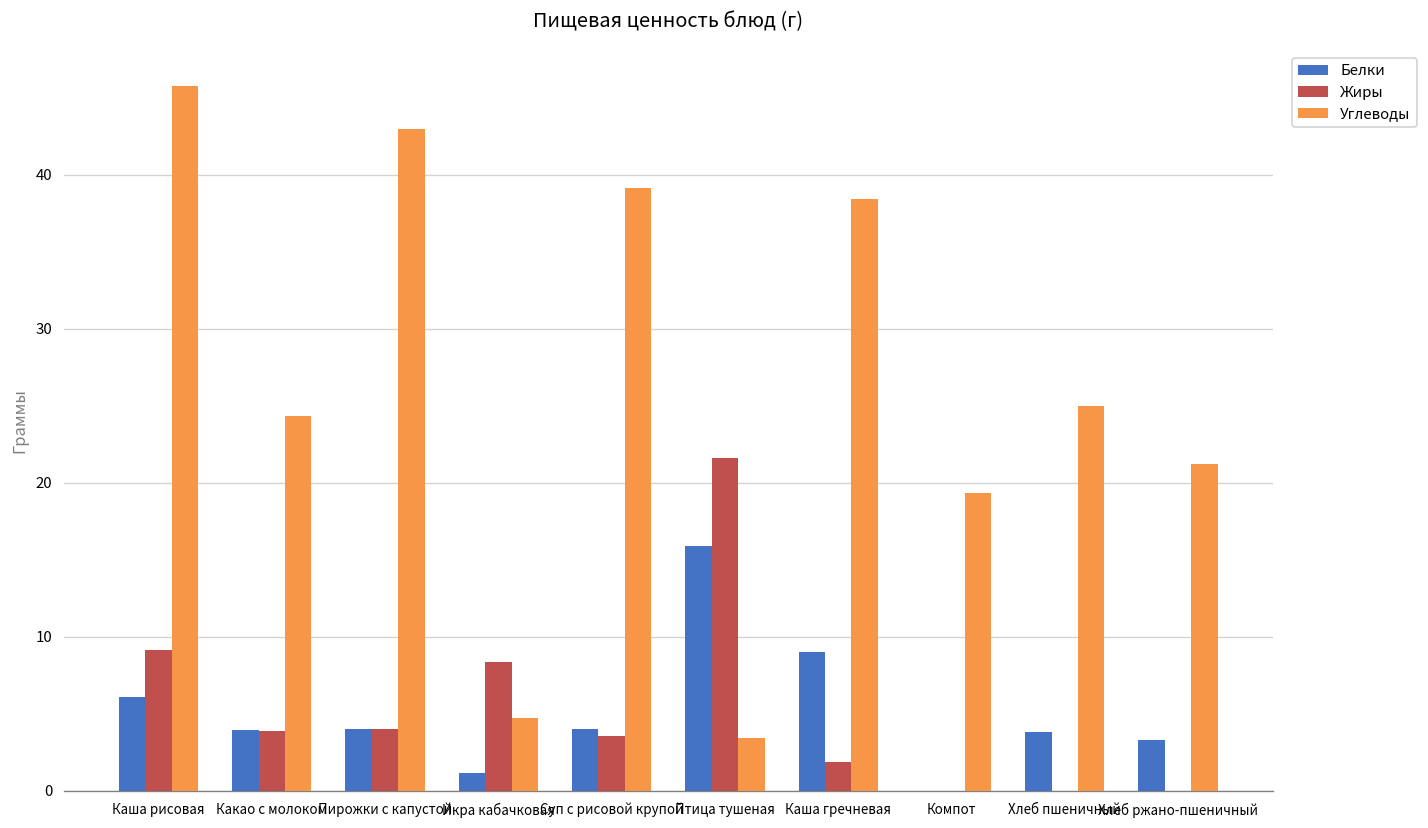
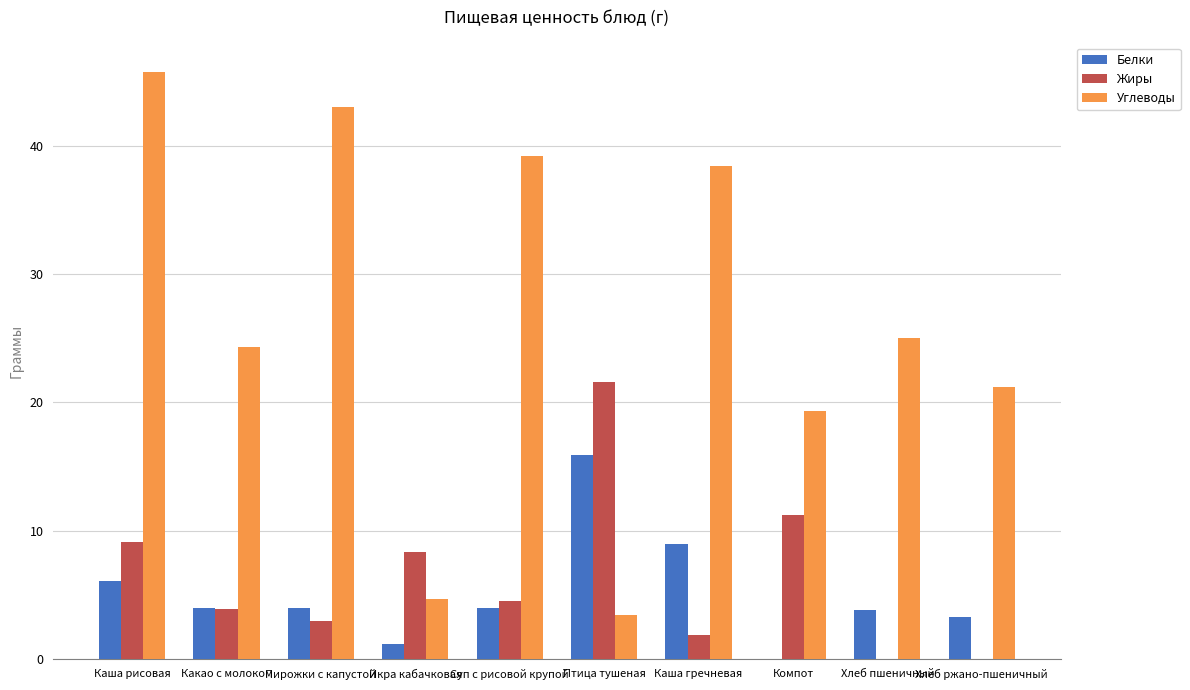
Жиры, Пирожки с капустой: 4 -> 3
Жиры, Суп с рисовой крупой: 3.6 -> 4.6
Жиры, Компот: 0.0 -> 11.2
